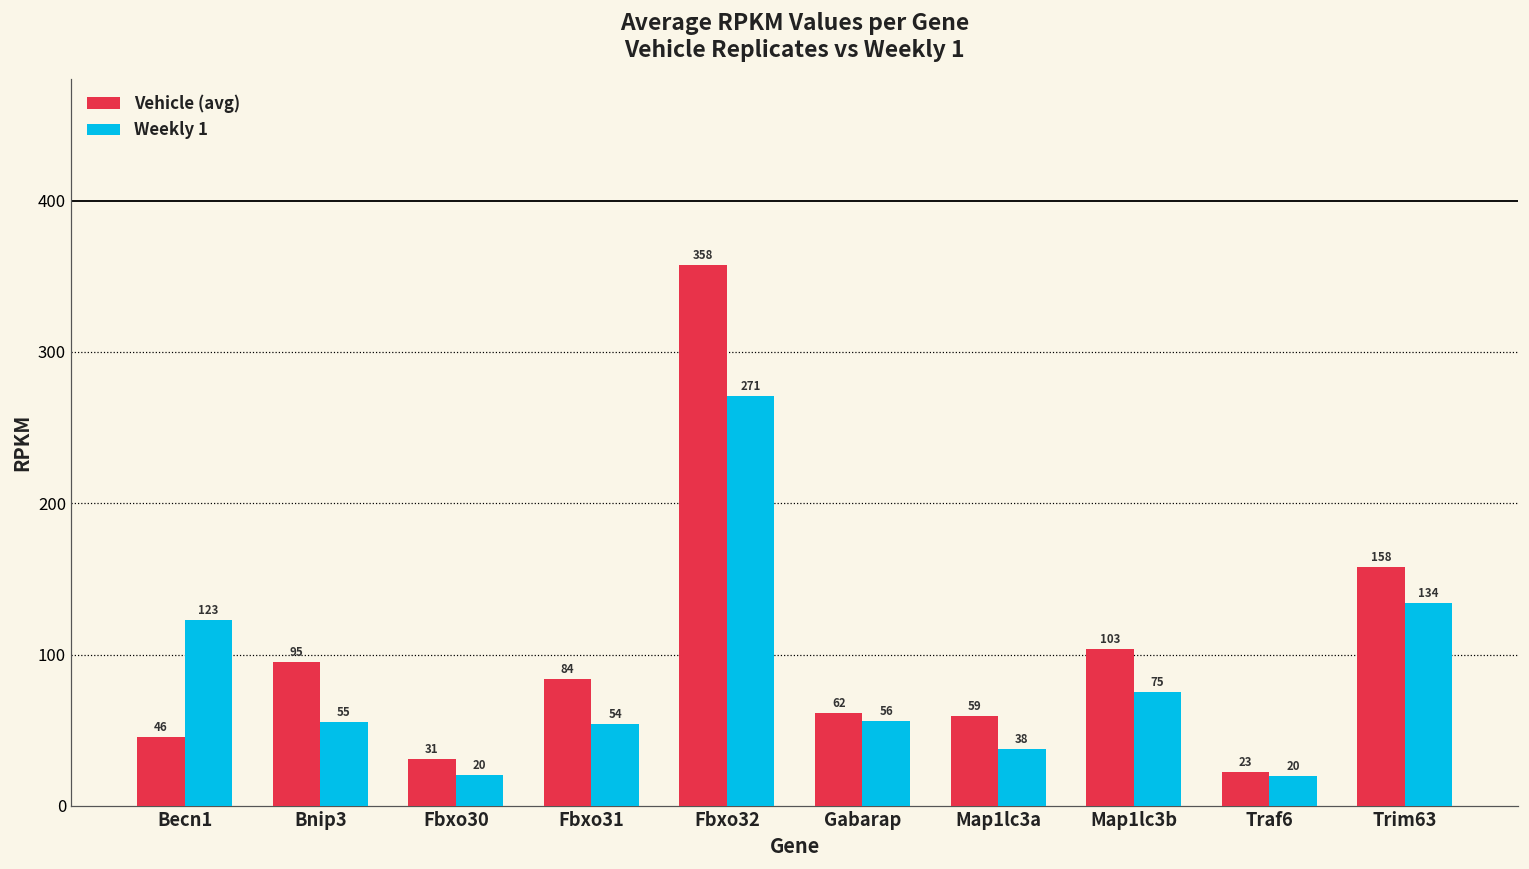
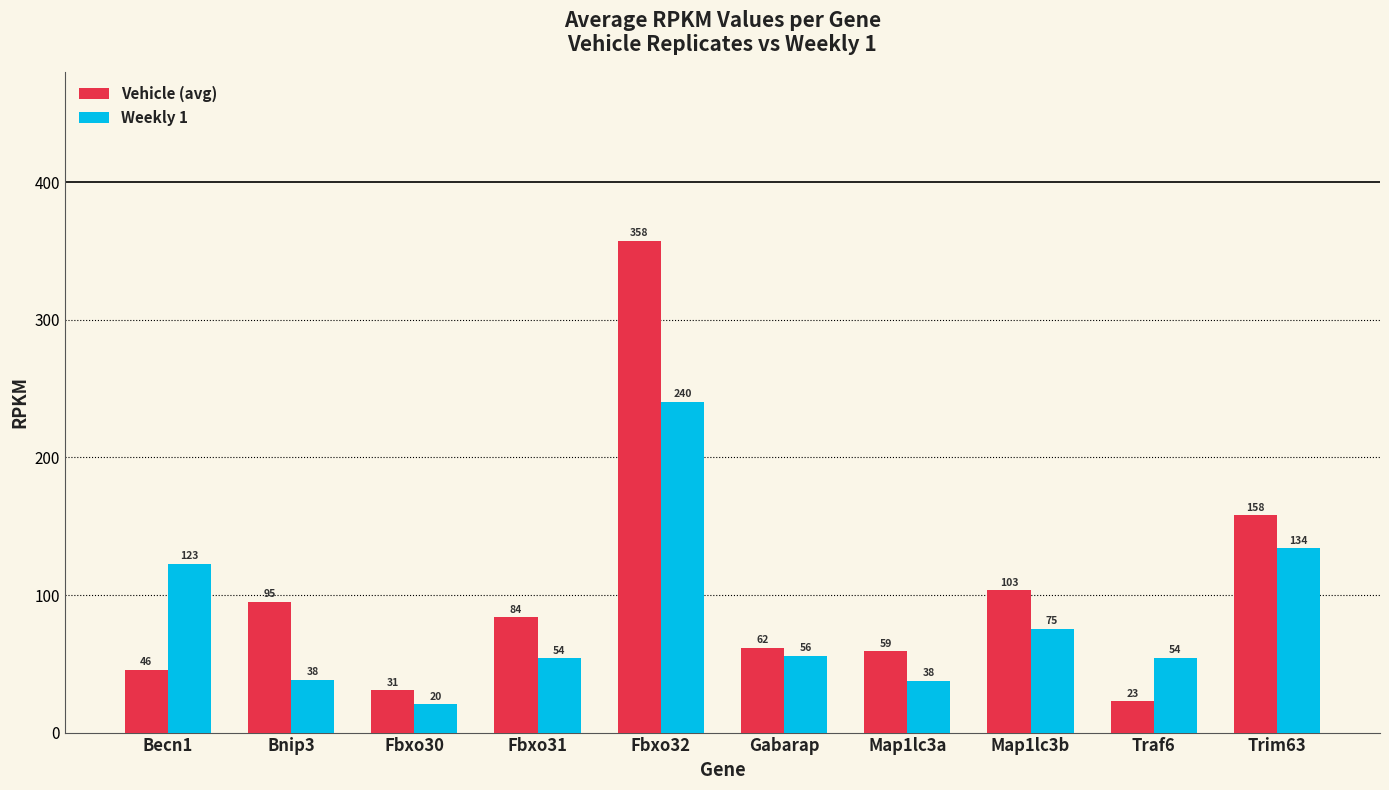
Weekly 1, Bnip3: 55 -> 38
Weekly 1, Fbxo32: 271 -> 240
Weekly 1, Traf6: 20 -> 54
